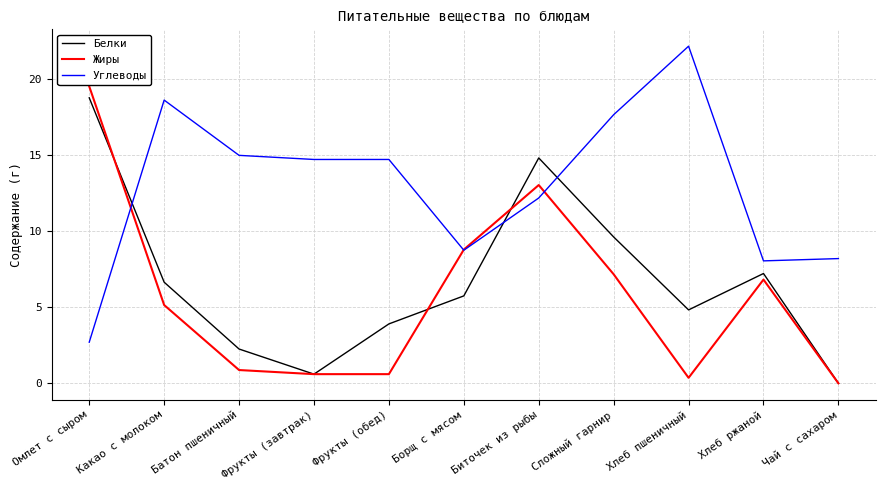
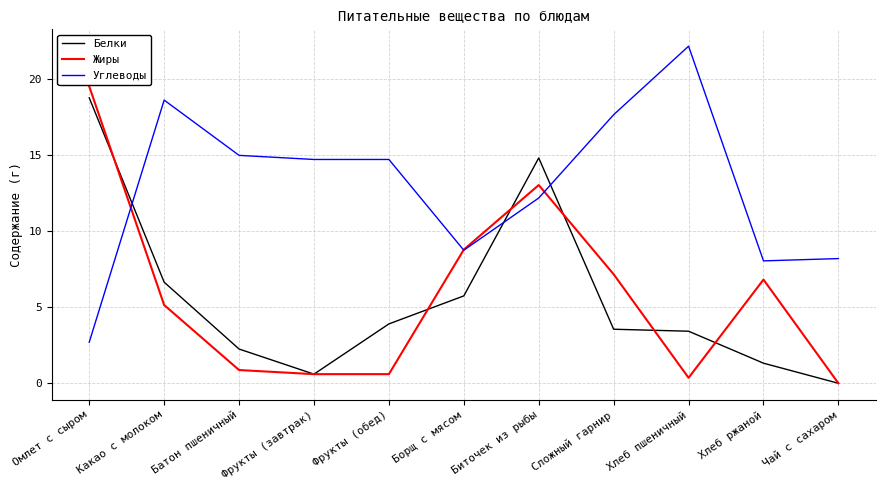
Белки, Сложный гарнир: 9.6 -> 3.6
Белки, Хлеб пшеничный: 4.8 -> 3.4
Белки, Хлеб ржаной: 7.2 -> 1.3
